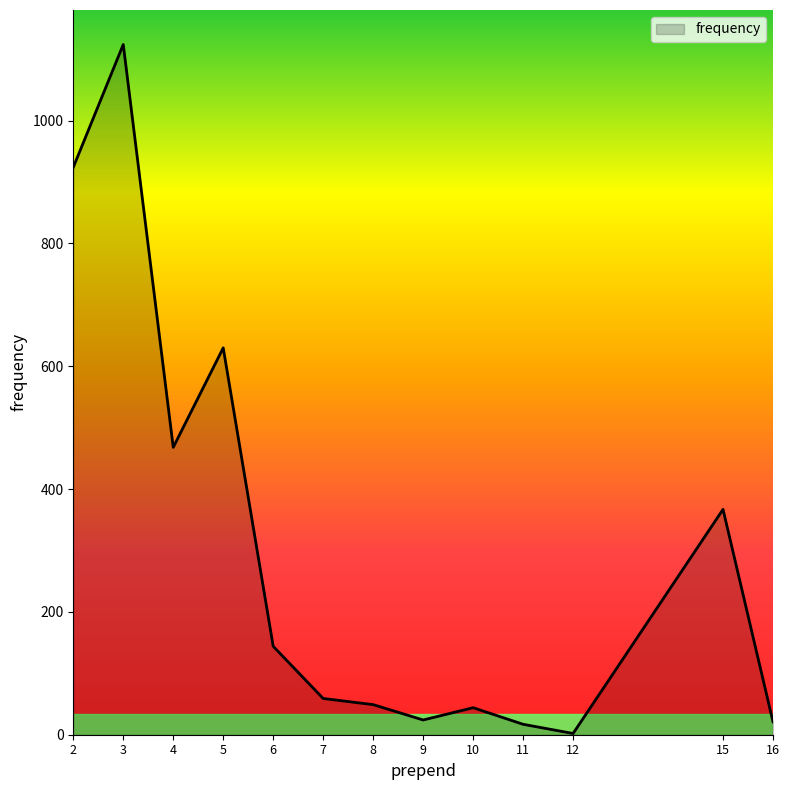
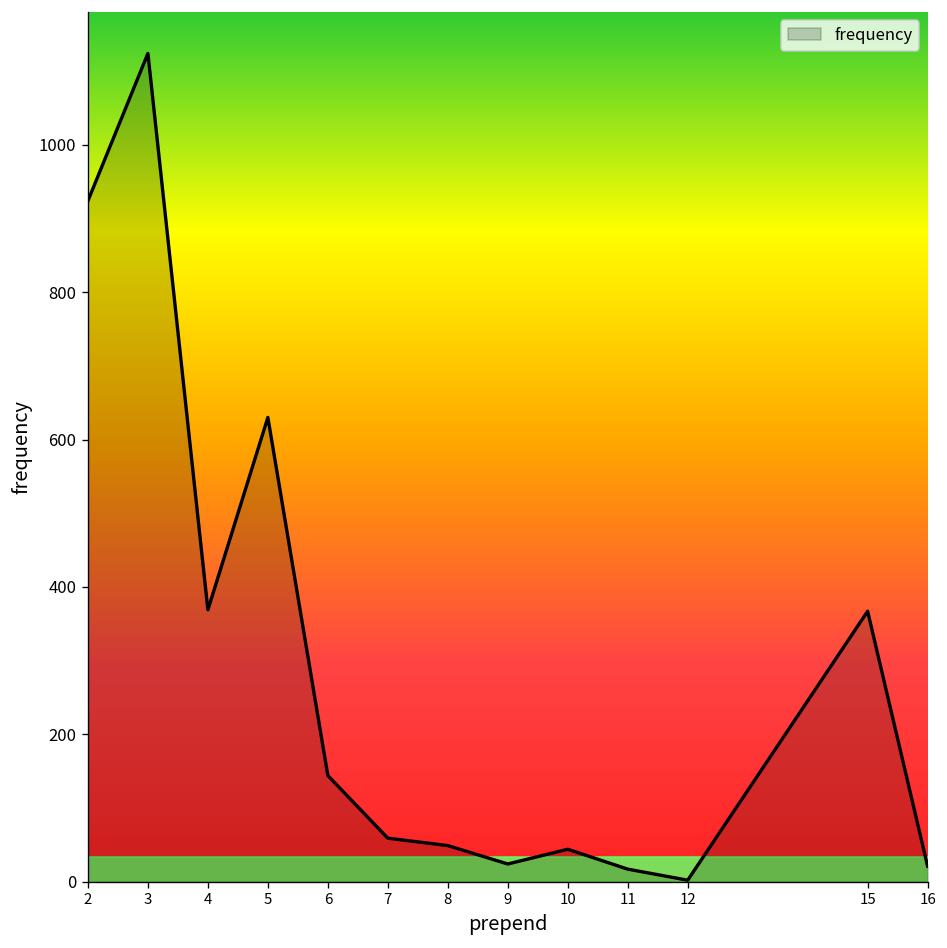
4: 470 -> 370
